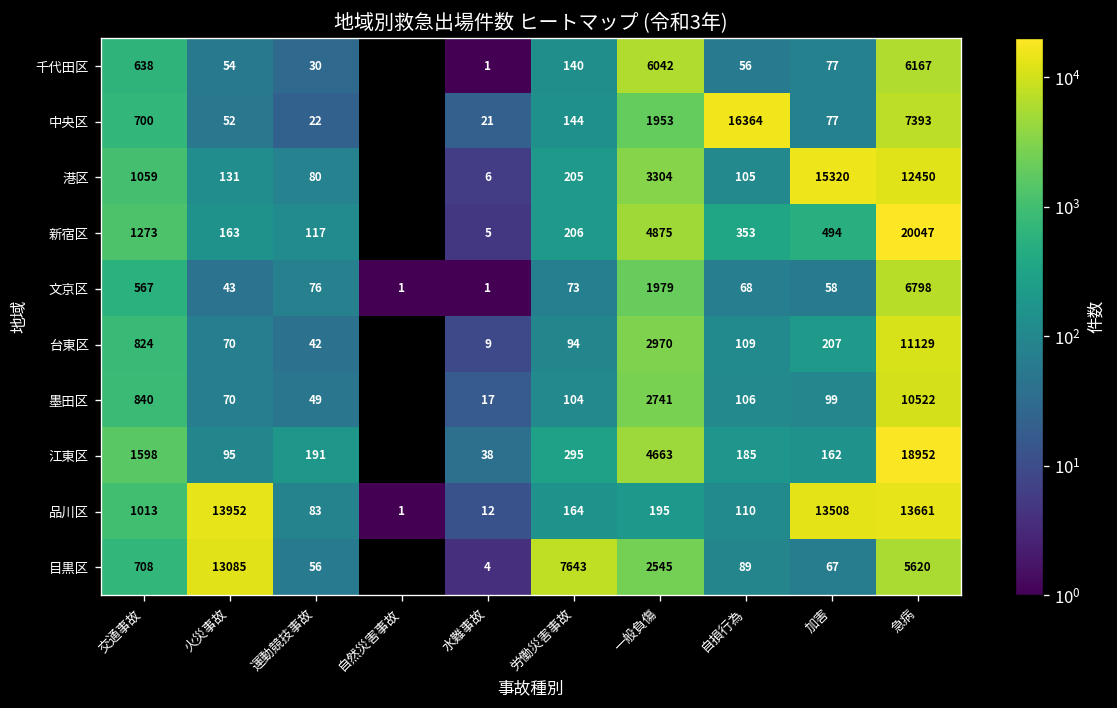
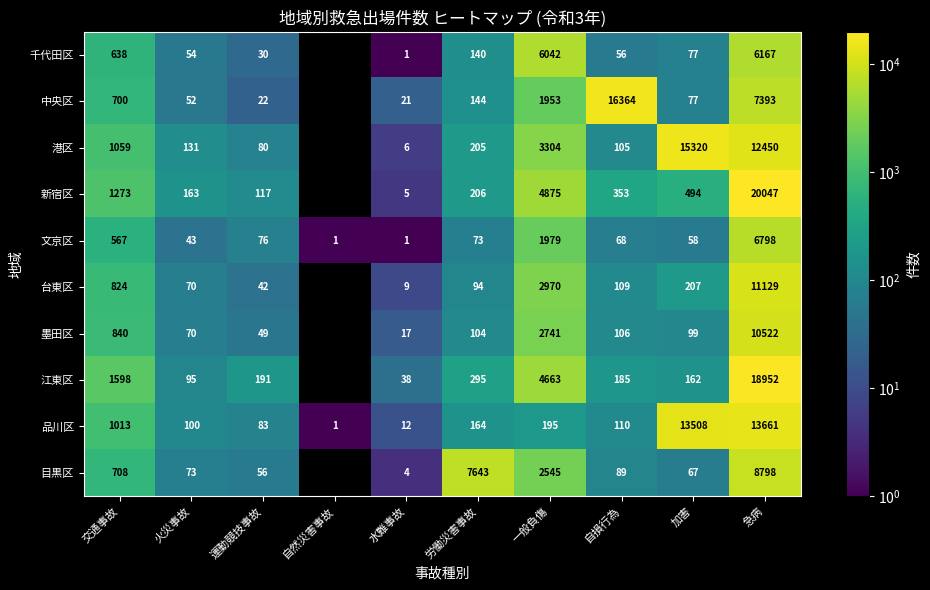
品川区, 火災事故: 13952 -> 100
目黒区, 火災事故: 13085 -> 73
目黒区, 急病: 5620 -> 8798
